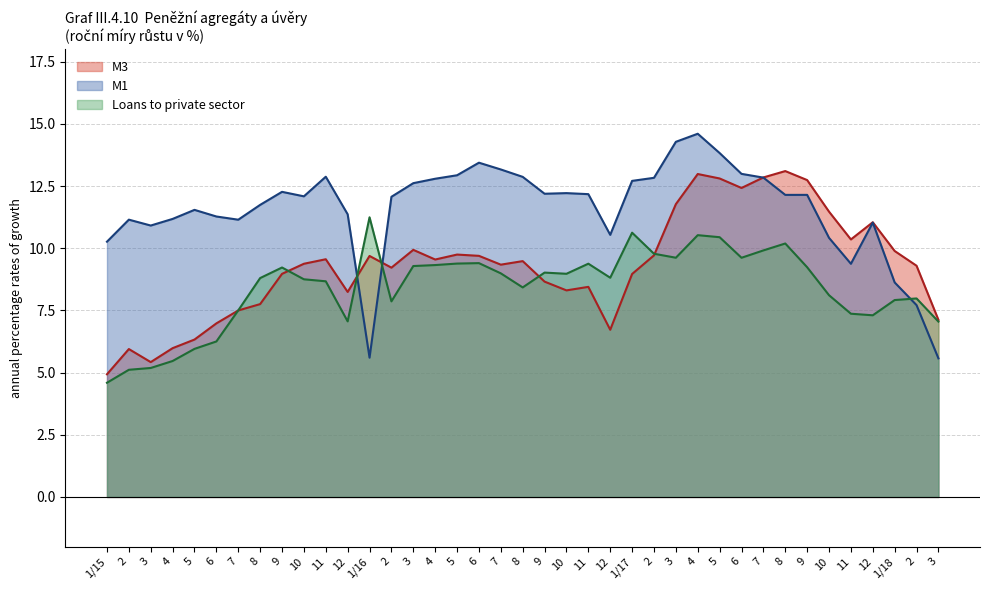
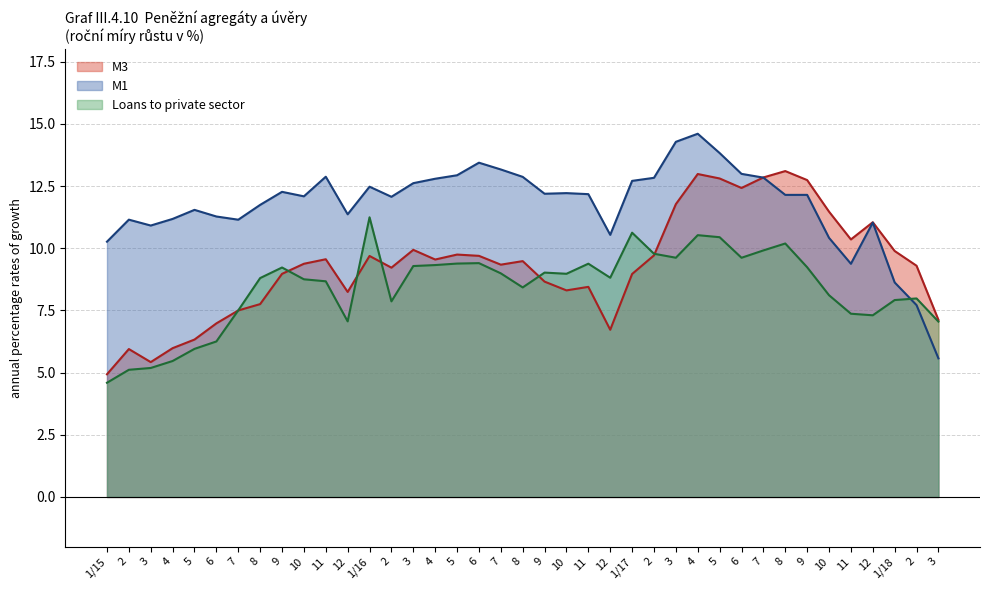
M1, 1/16: 5.6 -> 12.5
